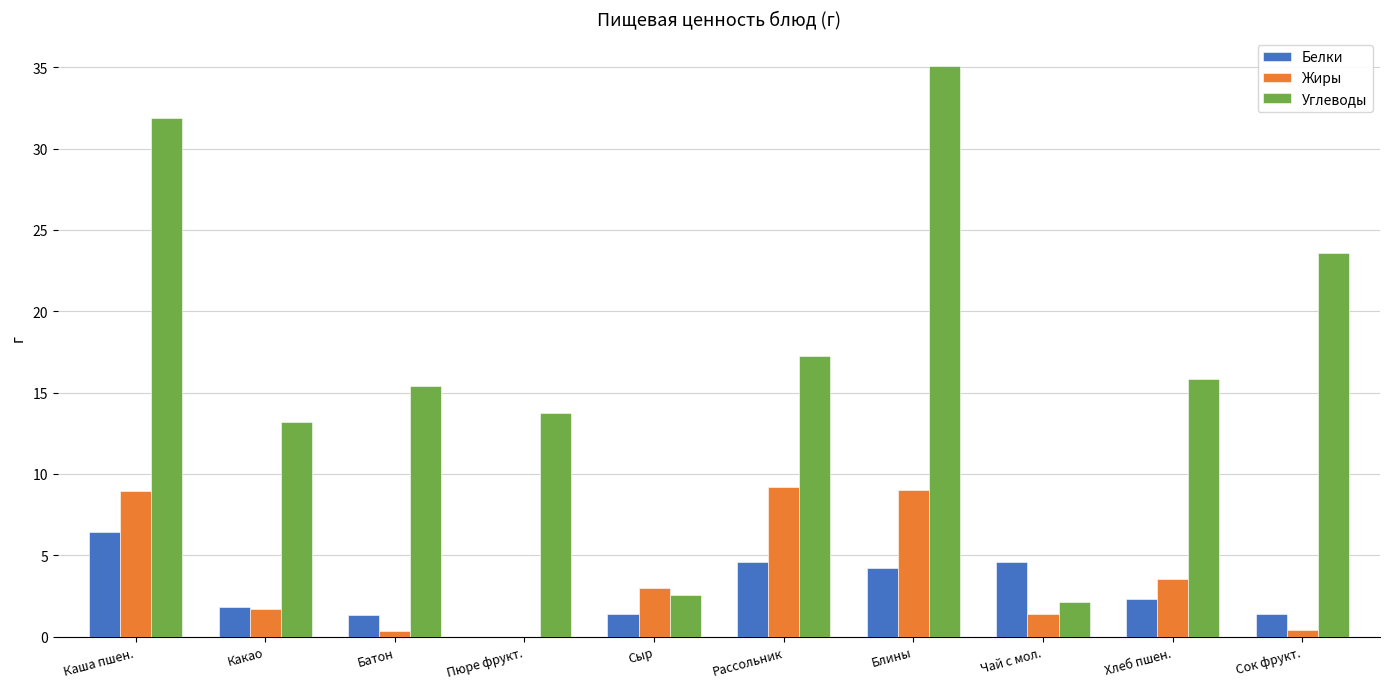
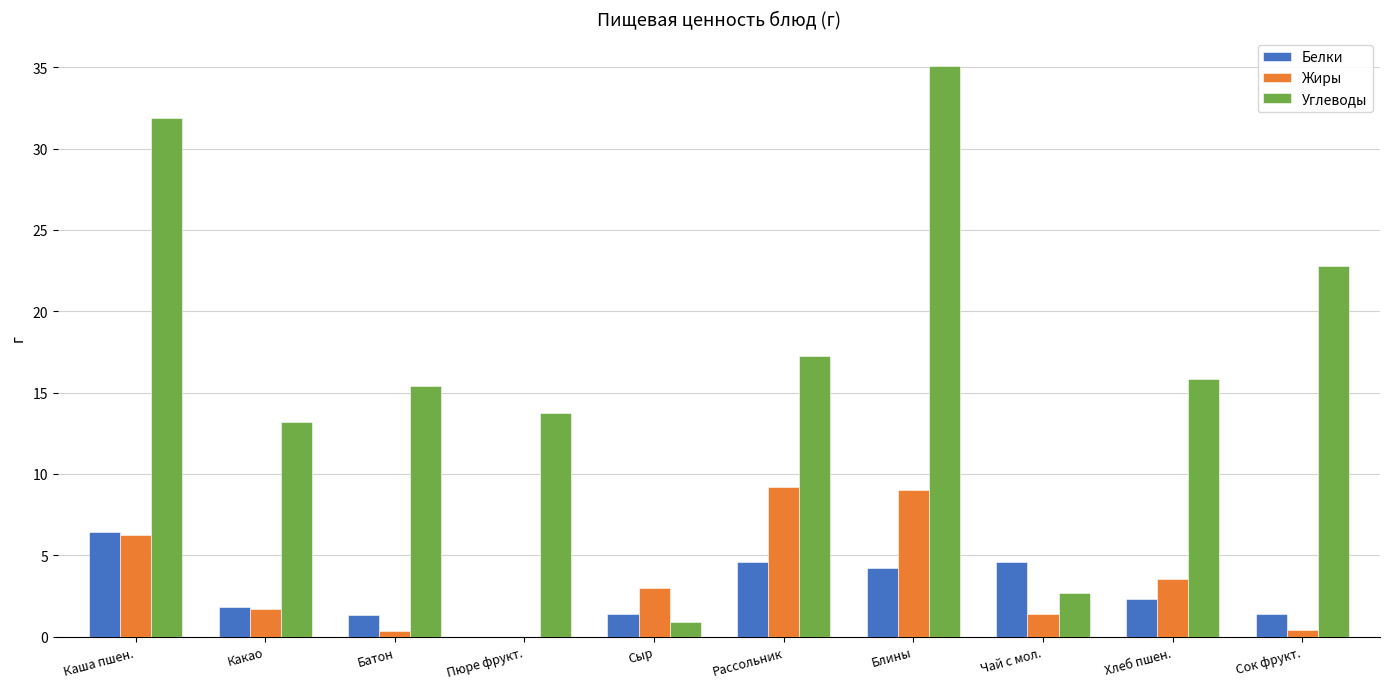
Жиры, Каша пшен.: 9.0 -> 6.2
Углеводы, Сыр: 2.6 -> 0.9
Углеводы, Чай с мол.: 2.1 -> 2.7
Углеводы, Сок фрукт.: 23.6 -> 22.8
